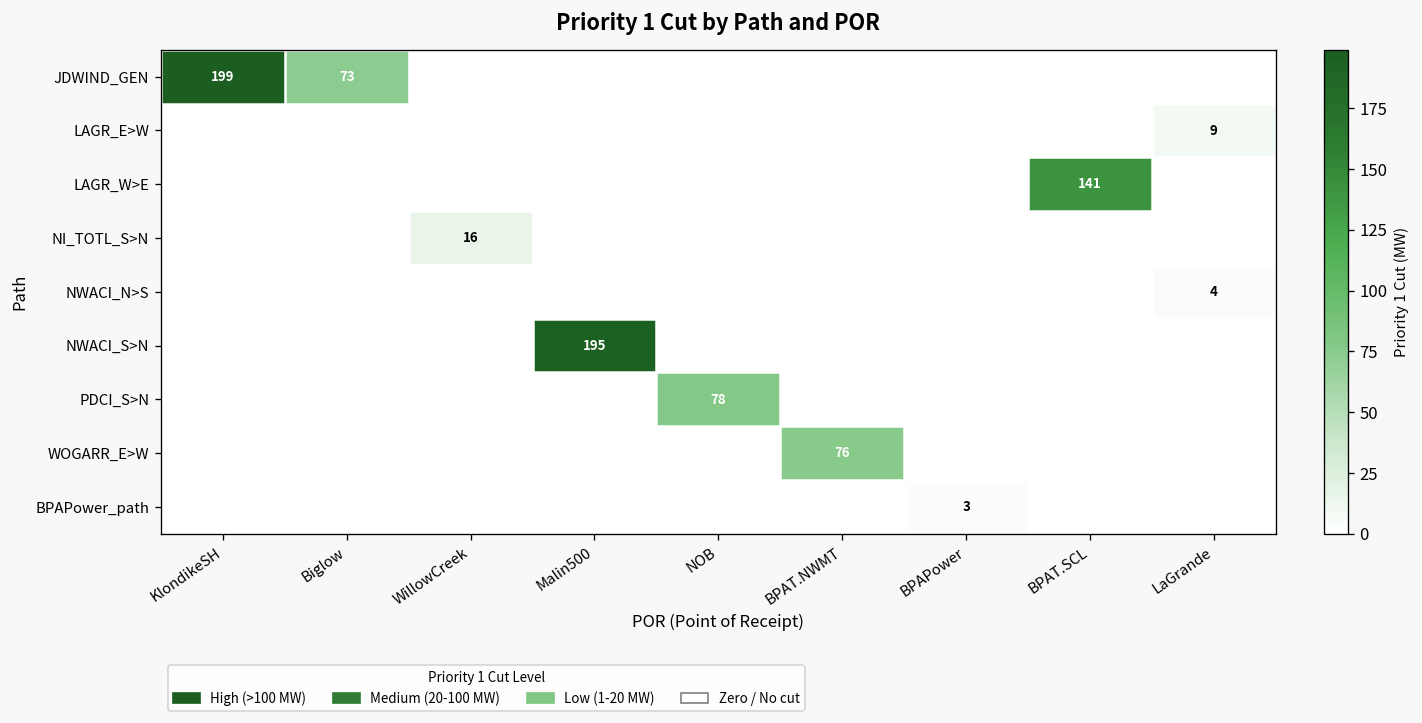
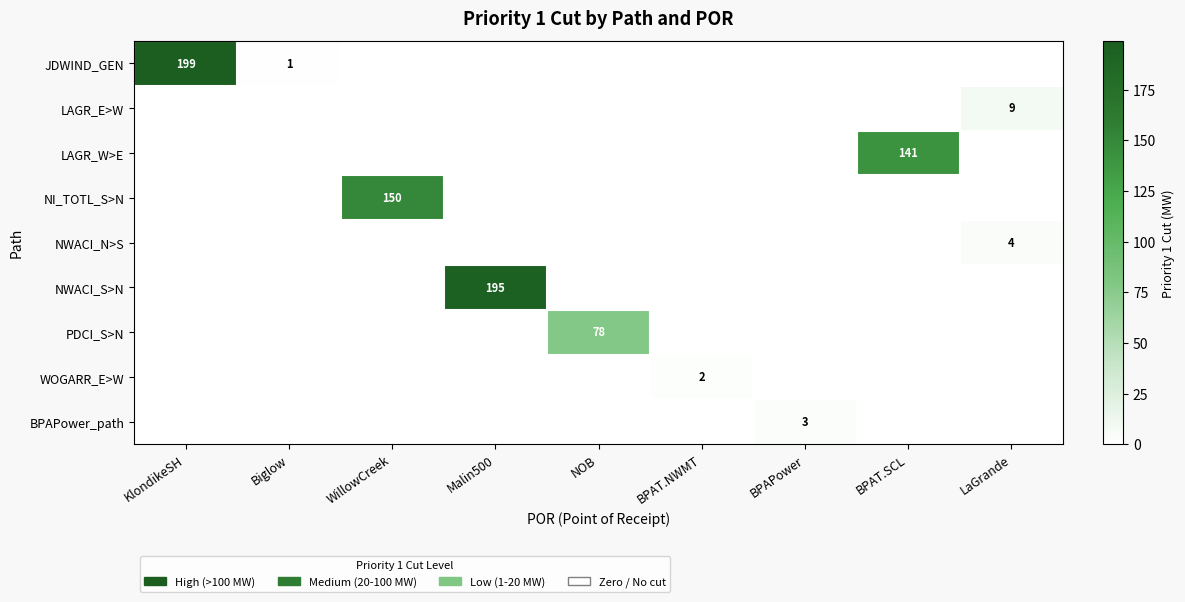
JDWIND_GEN, Biglow: 73 -> 1
NI_TOTL_S>N, WillowCreek: 16 -> 150
WOGARR_E>W, BPAT.NWMT: 76 -> 2
